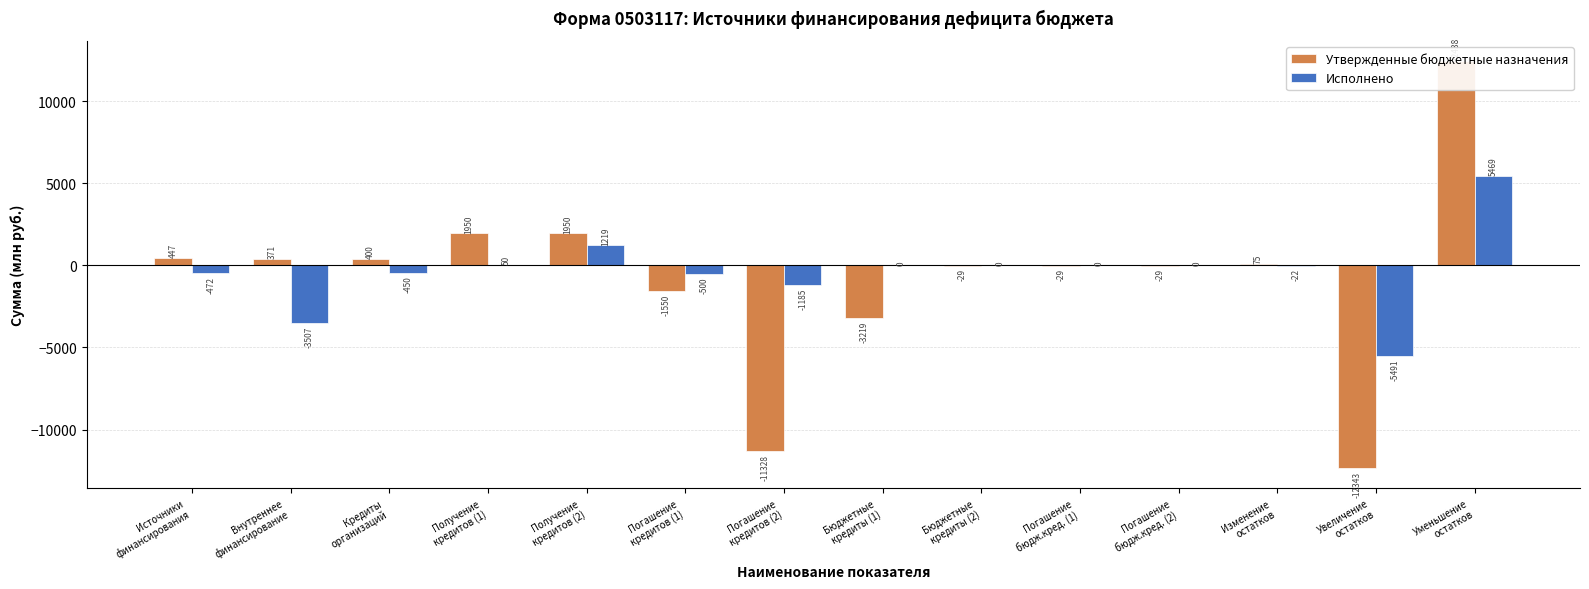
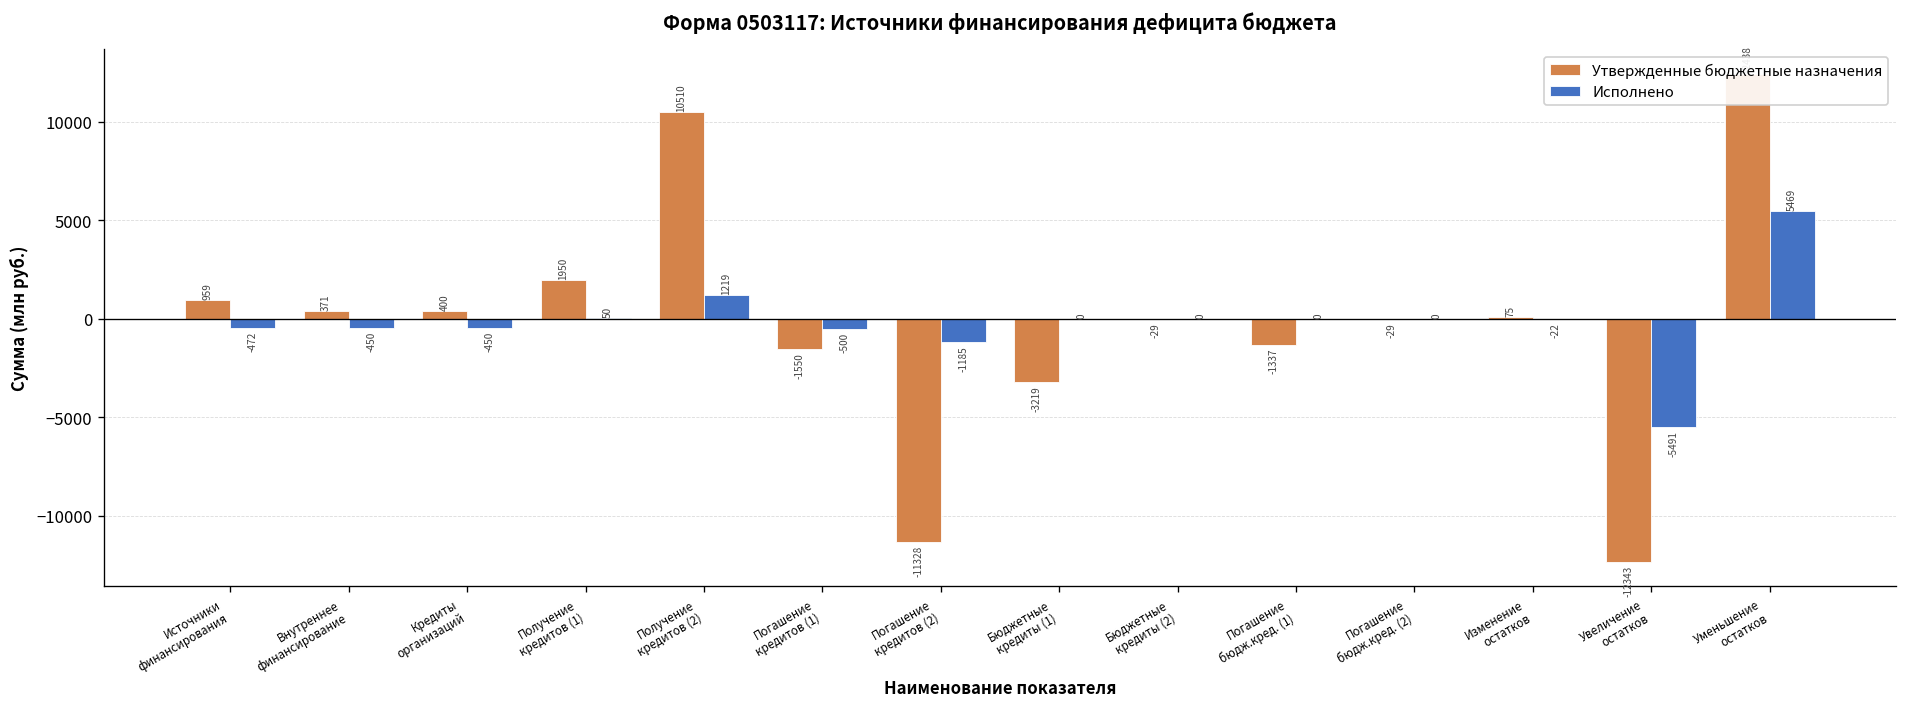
Утвержденные бюджетные назначения, Источники финансирования: 447 -> 959
Исполнено, Внутреннее финансирование: -3507 -> -450
Утвержденные бюджетные назначения, Получение кредитов (2): 1950 -> 10510
Утвержденные бюджетные назначения, Погашение бюдж.кред. (1): -29 -> -1337
